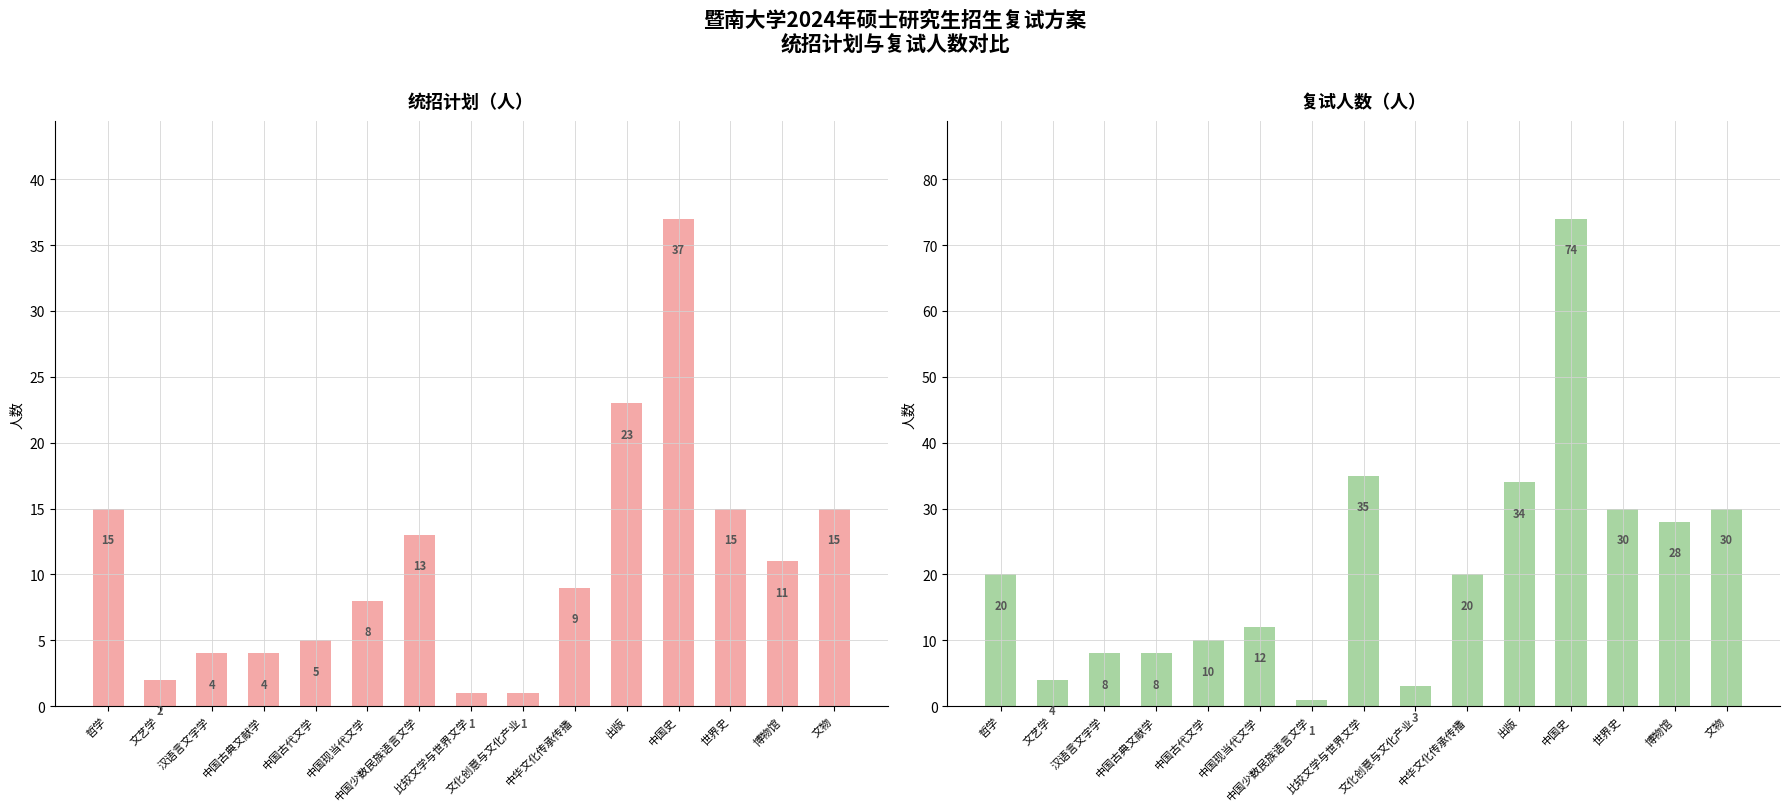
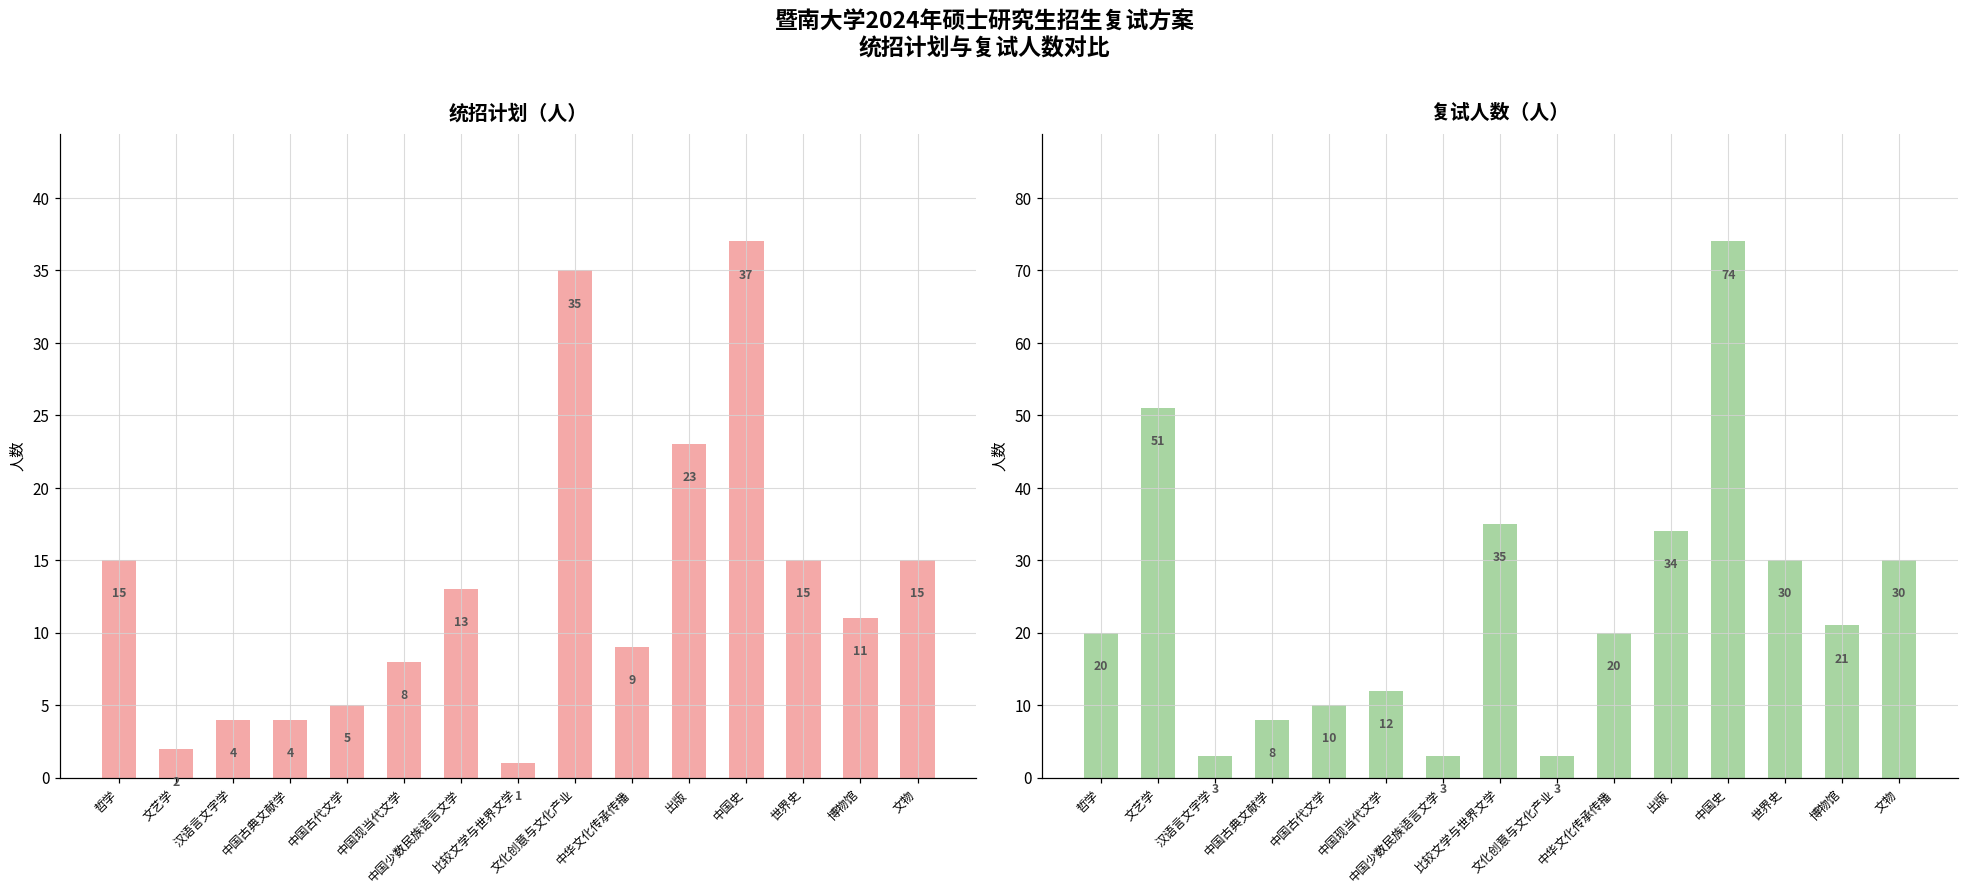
统招计划（人）, 文化创意与文化产业: 1 -> 35
复试人数（人）, 文艺学: 4 -> 51
复试人数（人）, 汉语言文字学: 8 -> 3
复试人数（人）, 中国少数民族语言文学: 1 -> 3
复试人数（人）, 博物馆: 28 -> 21
